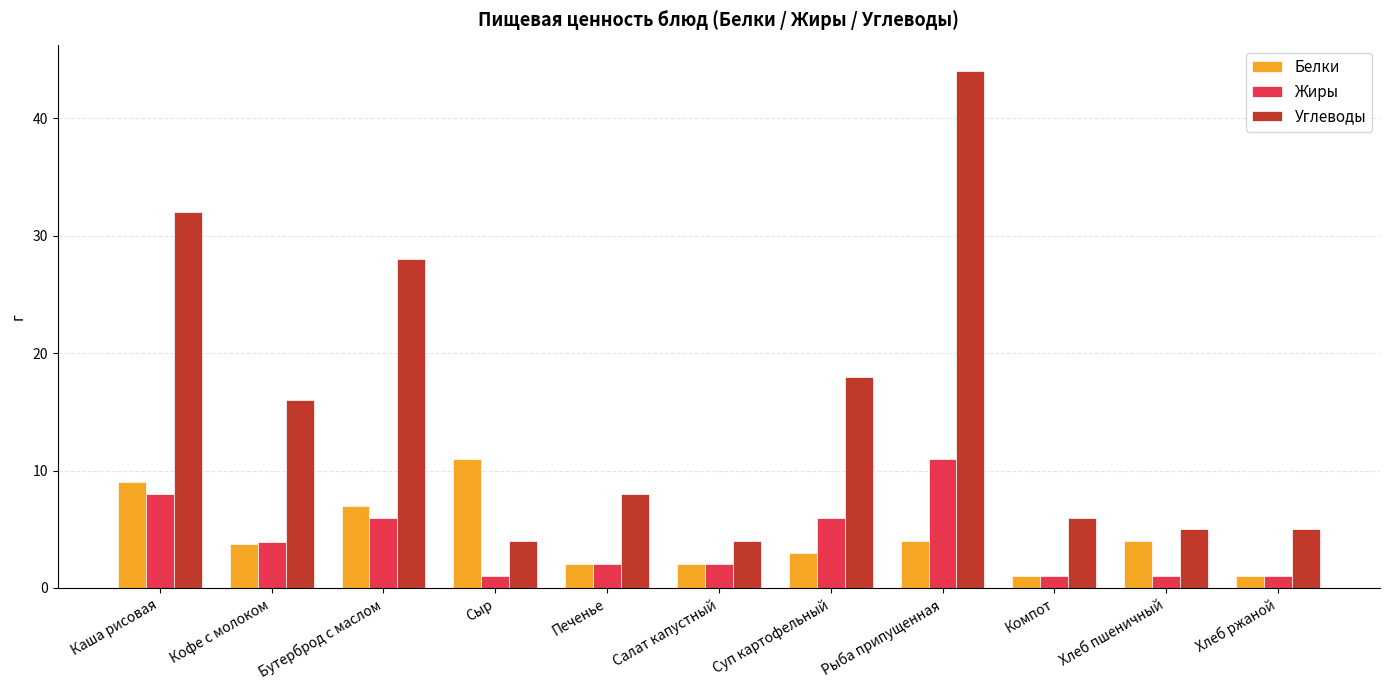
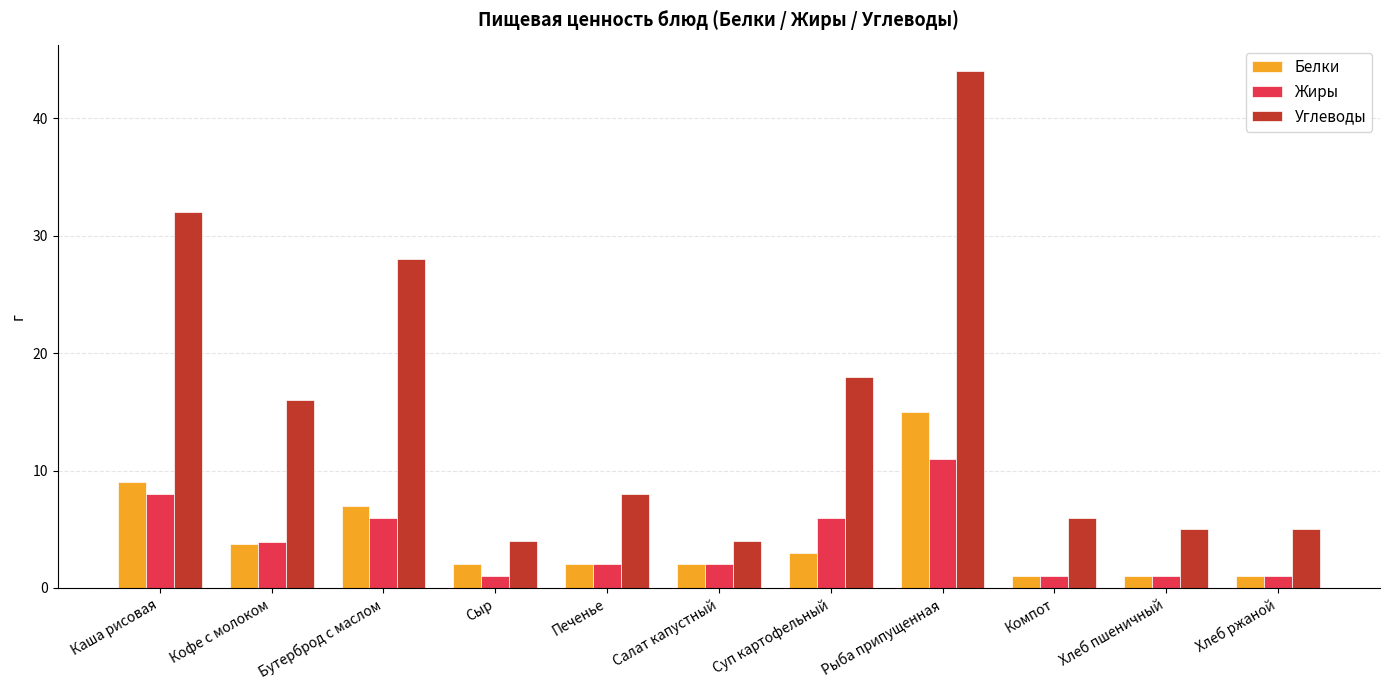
Белки, Сыр: 11 -> 2
Белки, Рыба припущенная: 4 -> 15
Белки, Хлеб пшеничный: 4 -> 1
